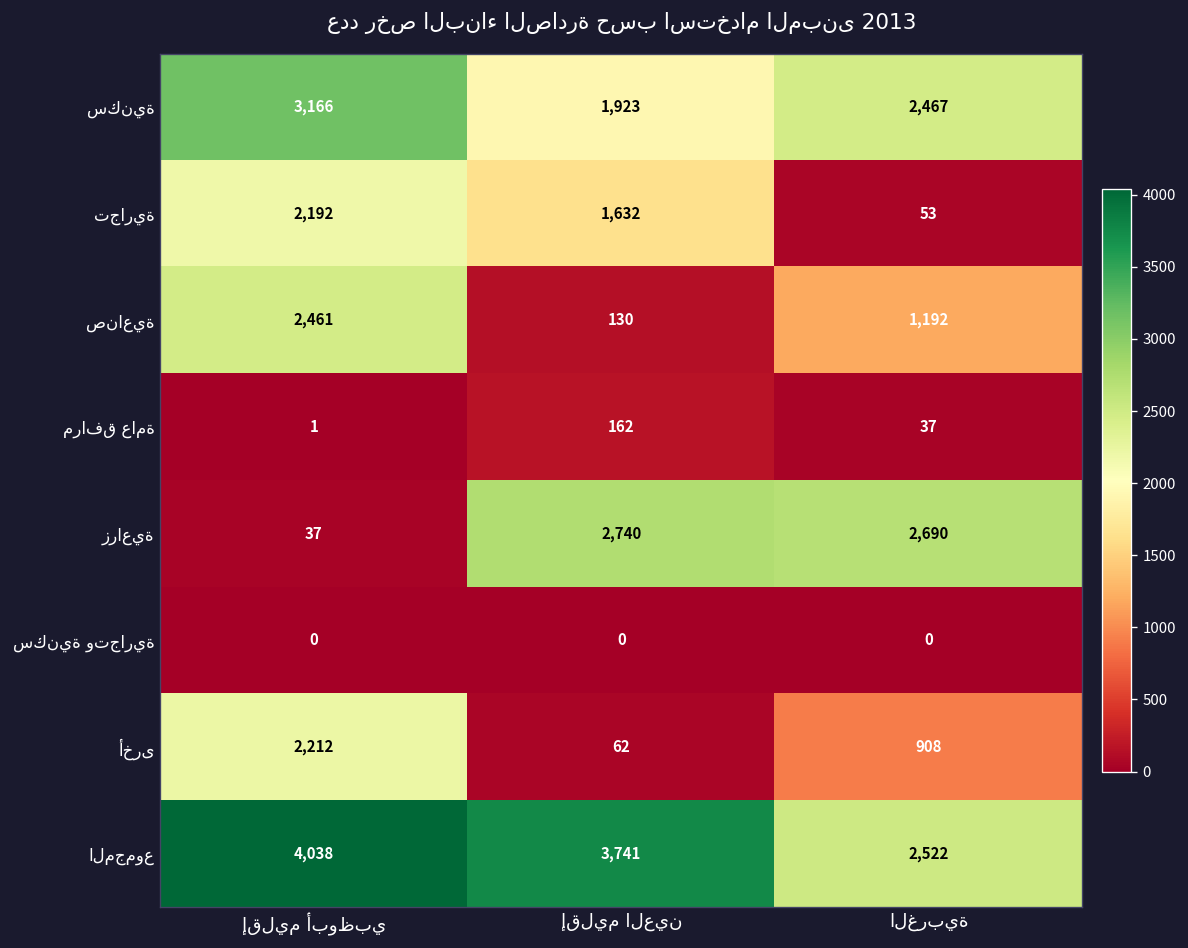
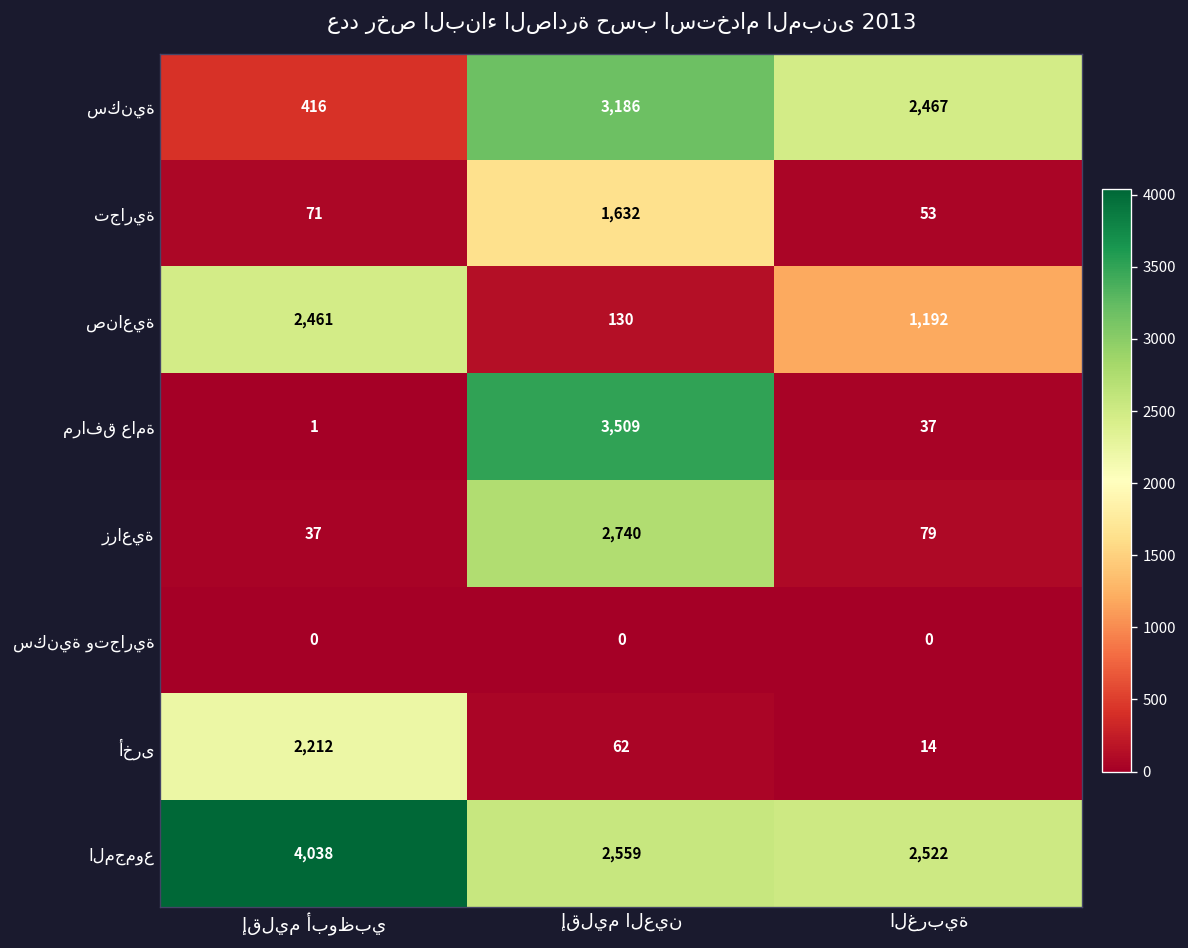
سكنية, إقليم أبوظبي: 3,166 -> 416
سكنية, إقليم العين: 1,923 -> 3,186
تجارية, إقليم أبوظبي: 2,192 -> 71
مرافق عامة, إقليم العين: 162 -> 3,509
زراعية, الغربية: 2,690 -> 79
أخرى, الغربية: 908 -> 14
المجموع, إقليم العين: 3,741 -> 2,559
